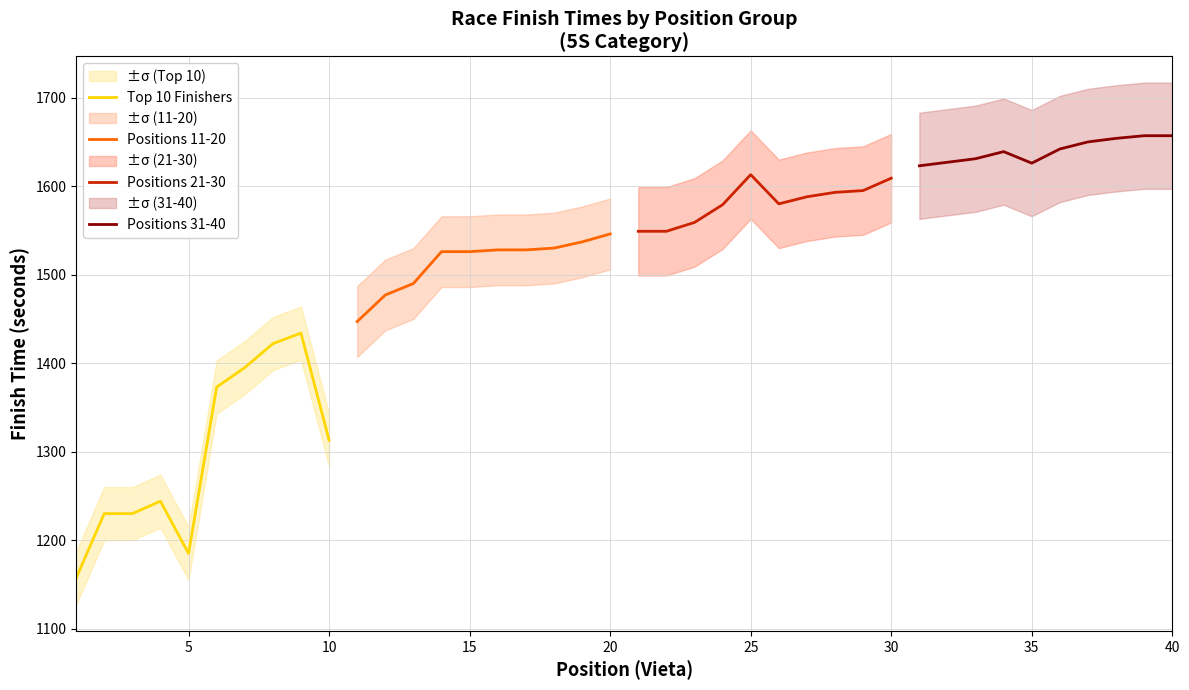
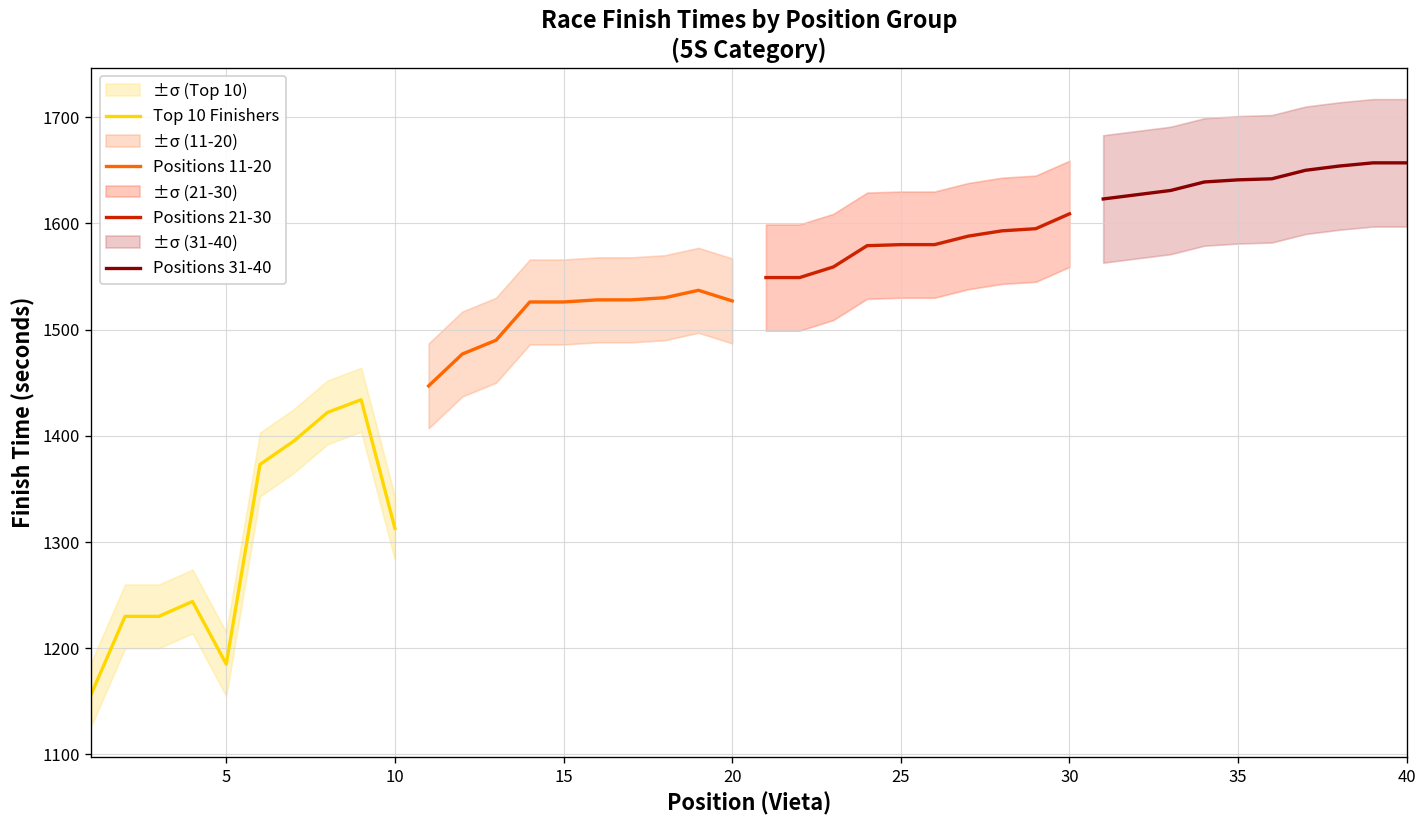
Positions 11-20, 20: 1550 -> 1530
Positions 21-30, 25: 1610 -> 1580
Positions 31-40, 35: 1630 -> 1640
